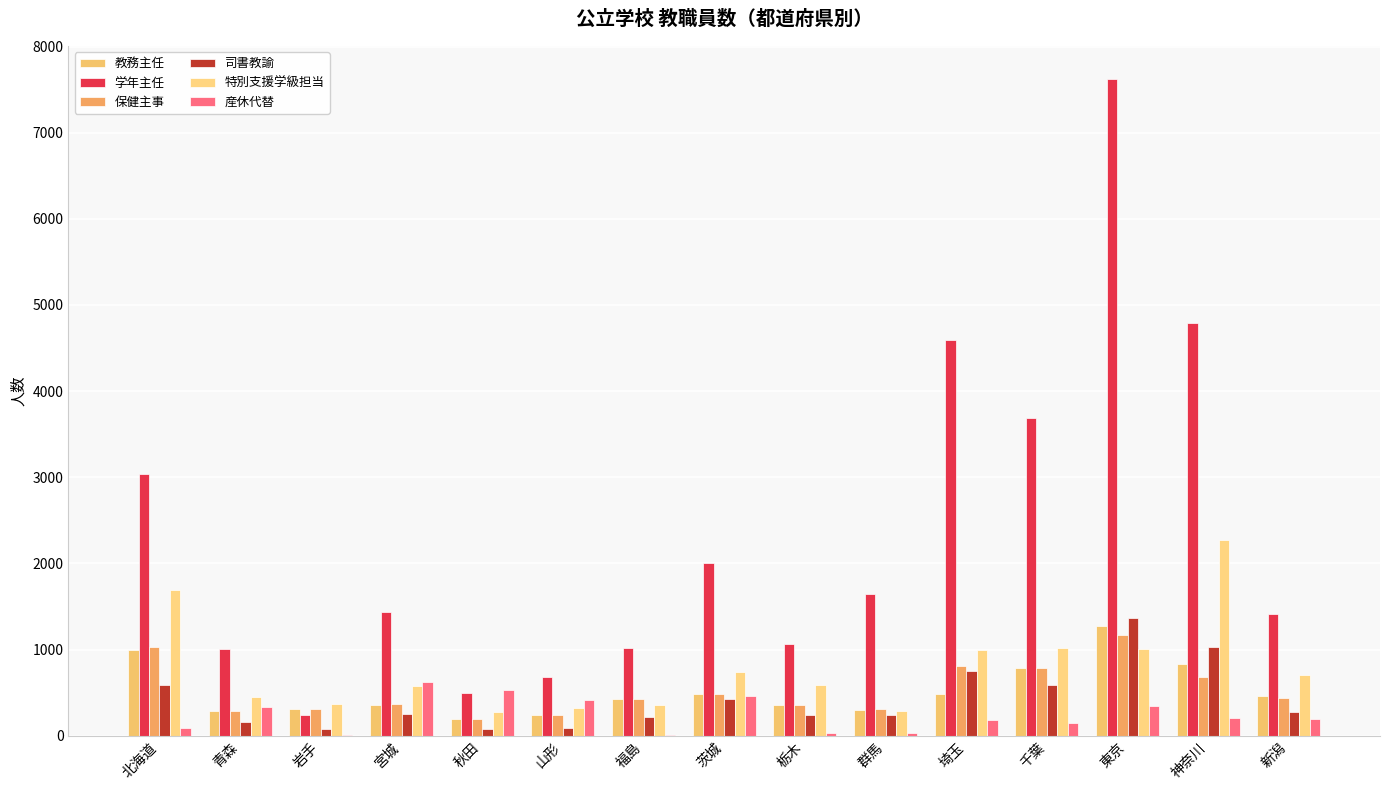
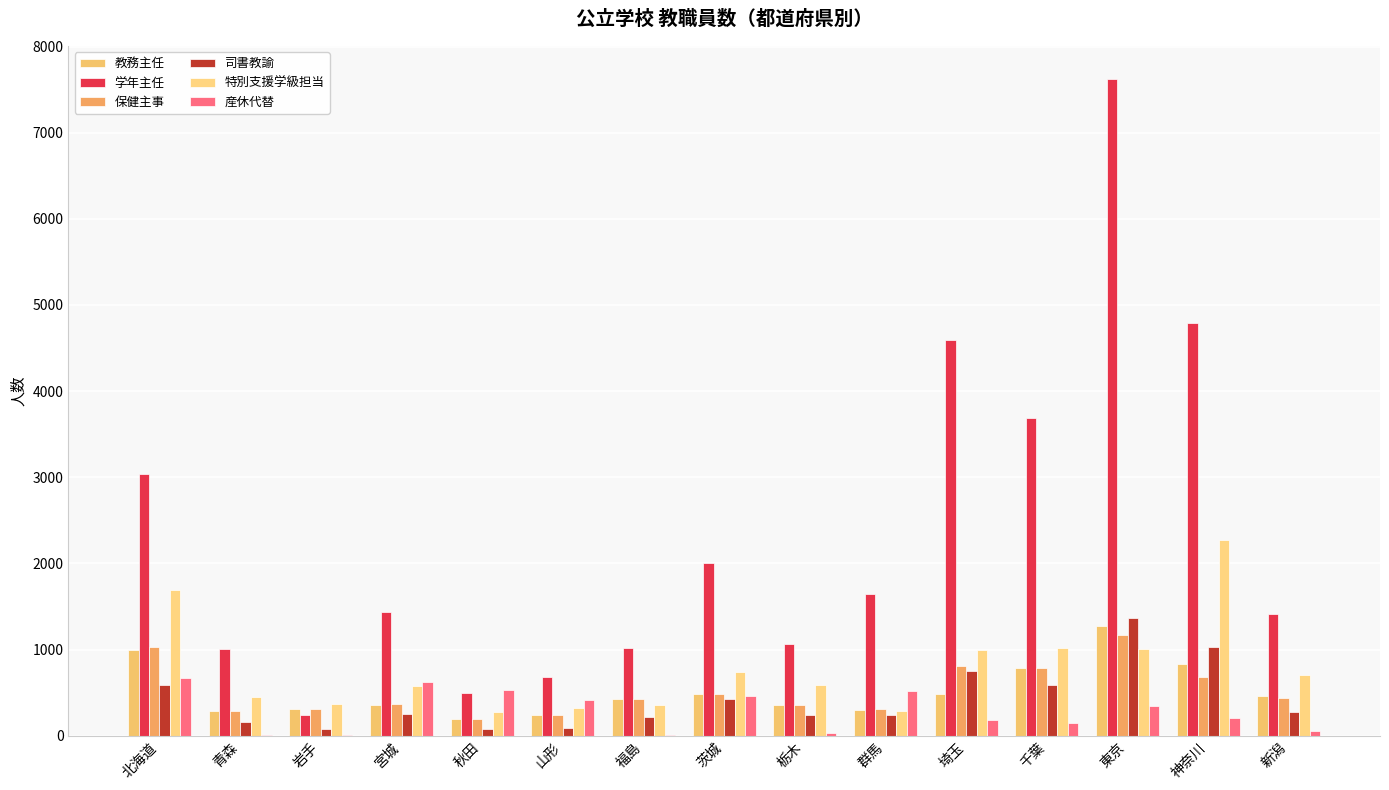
産休代替, 北海道: 100 -> 700
産休代替, 青森: 300 -> 0
産休代替, 群馬: 0 -> 500
産休代替, 新潟: 200 -> 100
